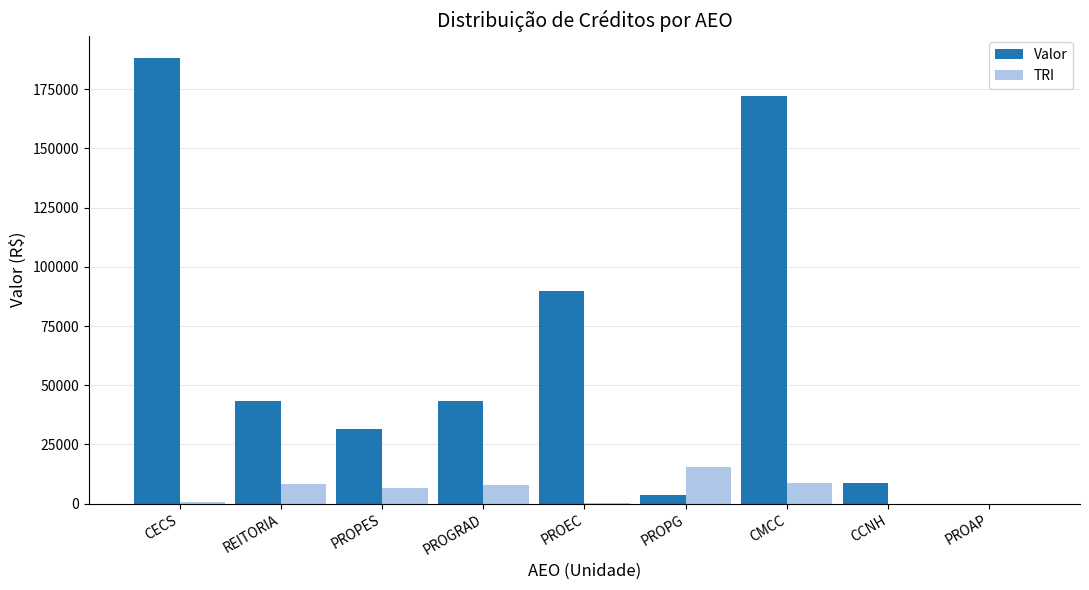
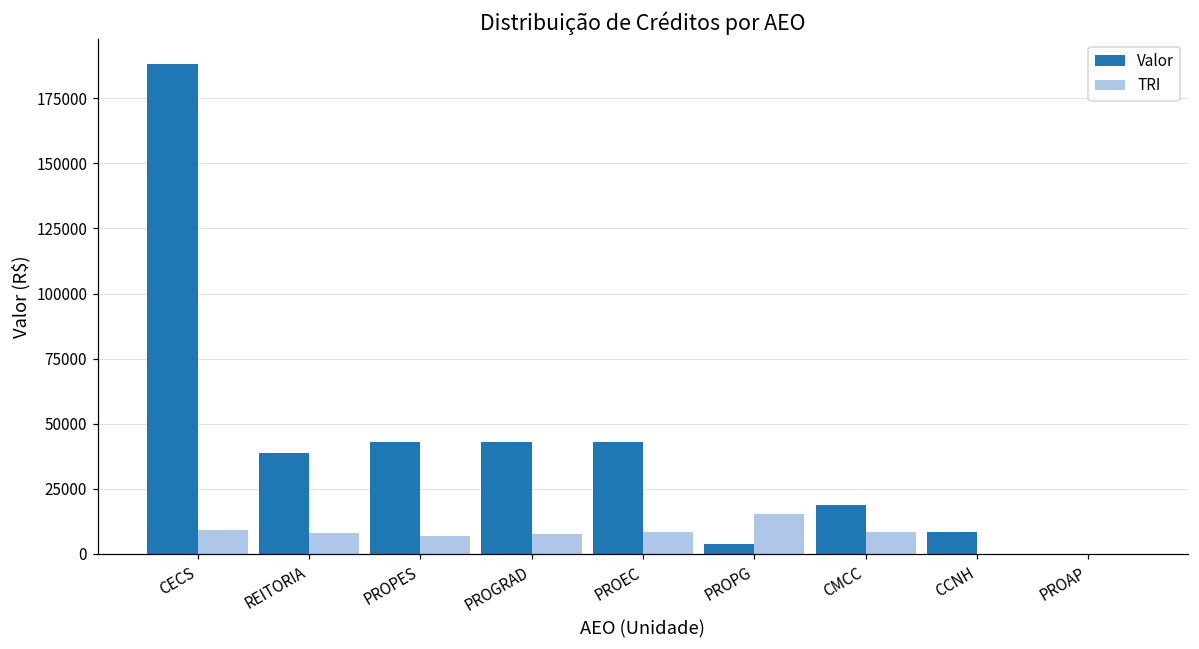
TRI, CECS: 1000 -> 9000
Valor, REITORIA: 43000 -> 39000
Valor, PROPES: 32000 -> 43000
Valor, PROEC: 90000 -> 43000
TRI, PROEC: 0 -> 9000
Valor, CMCC: 172000 -> 19000
